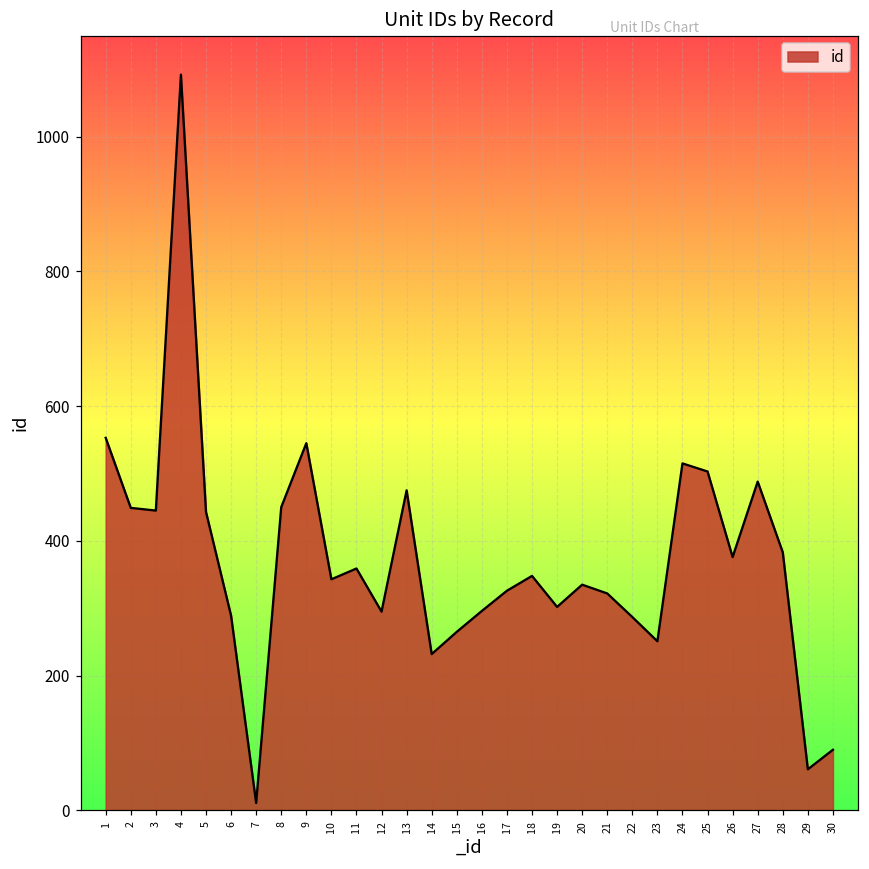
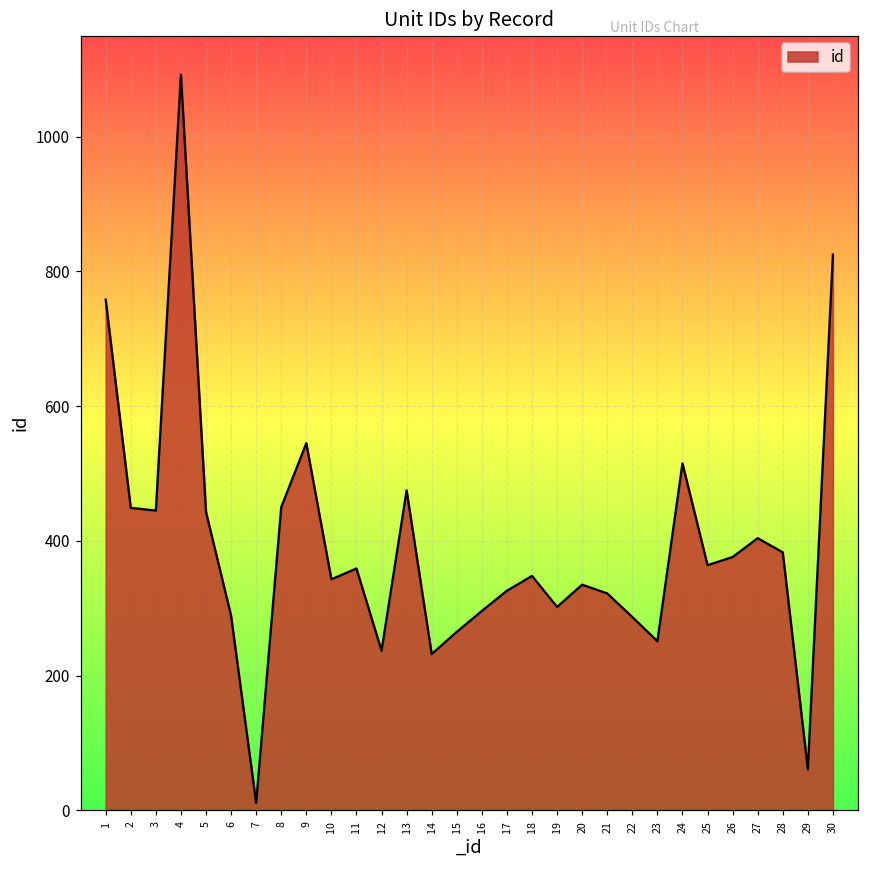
1: 550 -> 760
12: 300 -> 240
25: 500 -> 360
27: 490 -> 400
30: 90 -> 830
